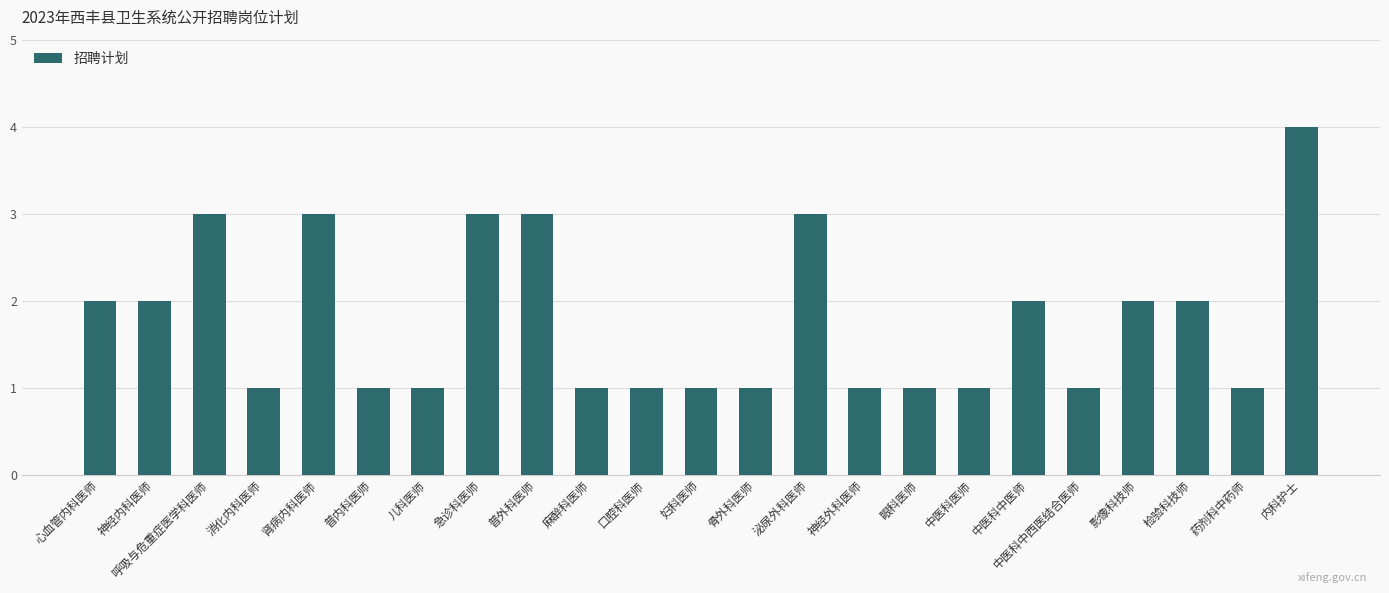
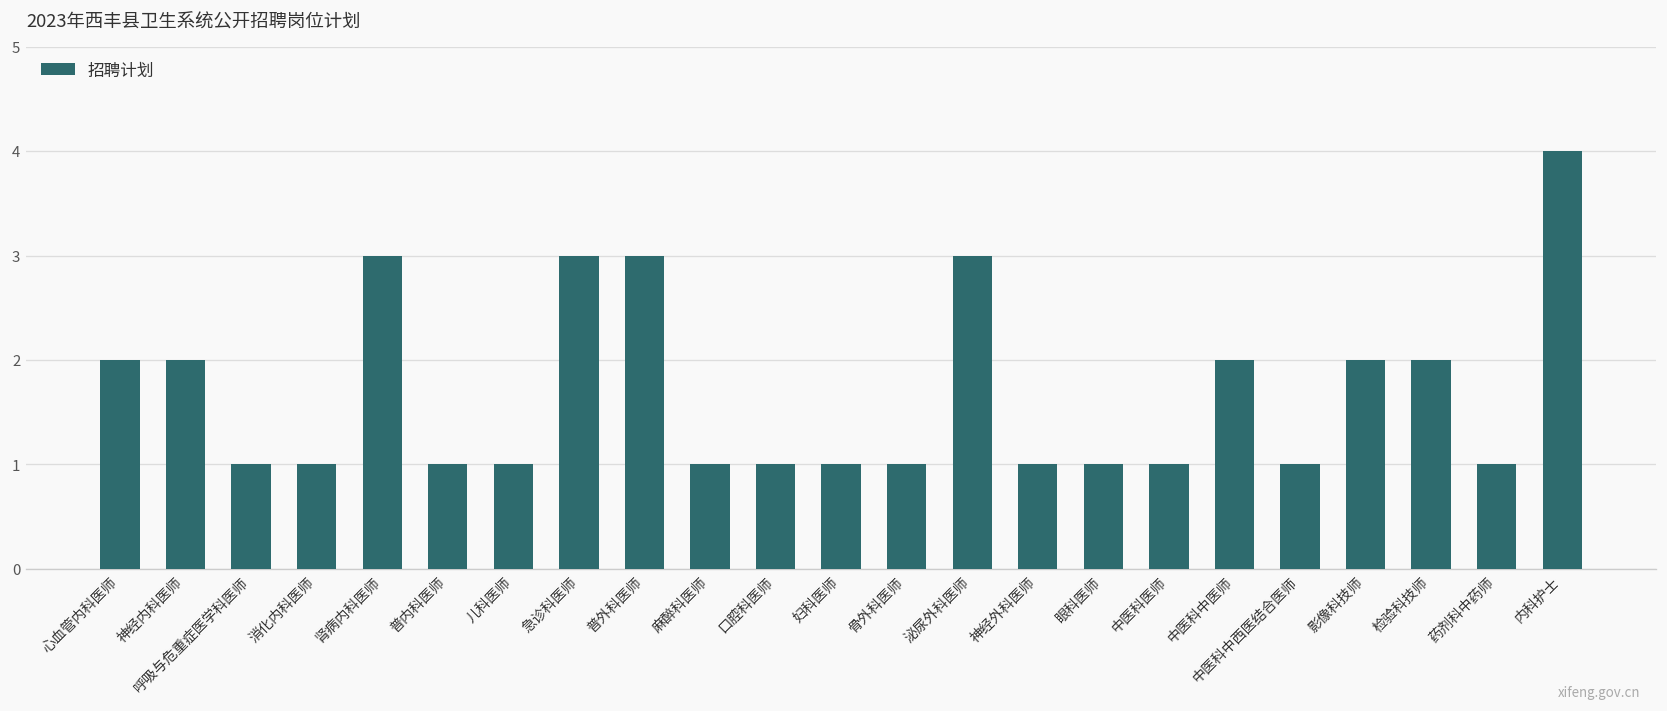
呼吸与危重症医学科医师: 3 -> 1
